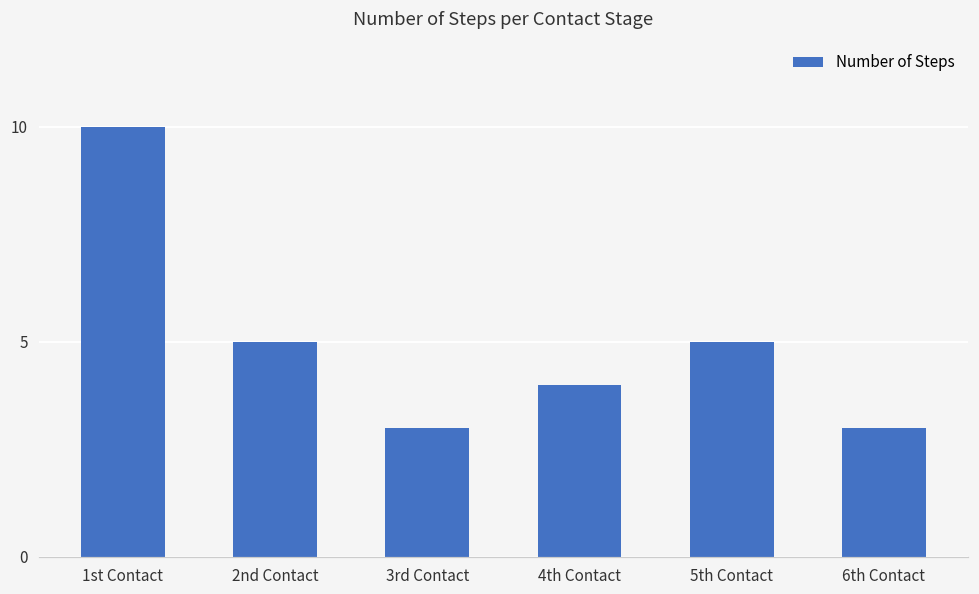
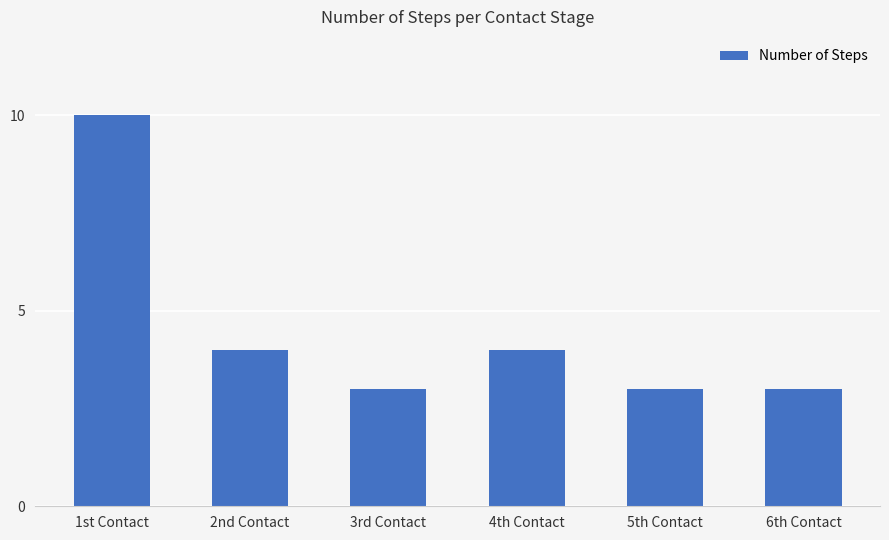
2nd Contact: 5 -> 4
5th Contact: 5 -> 3
